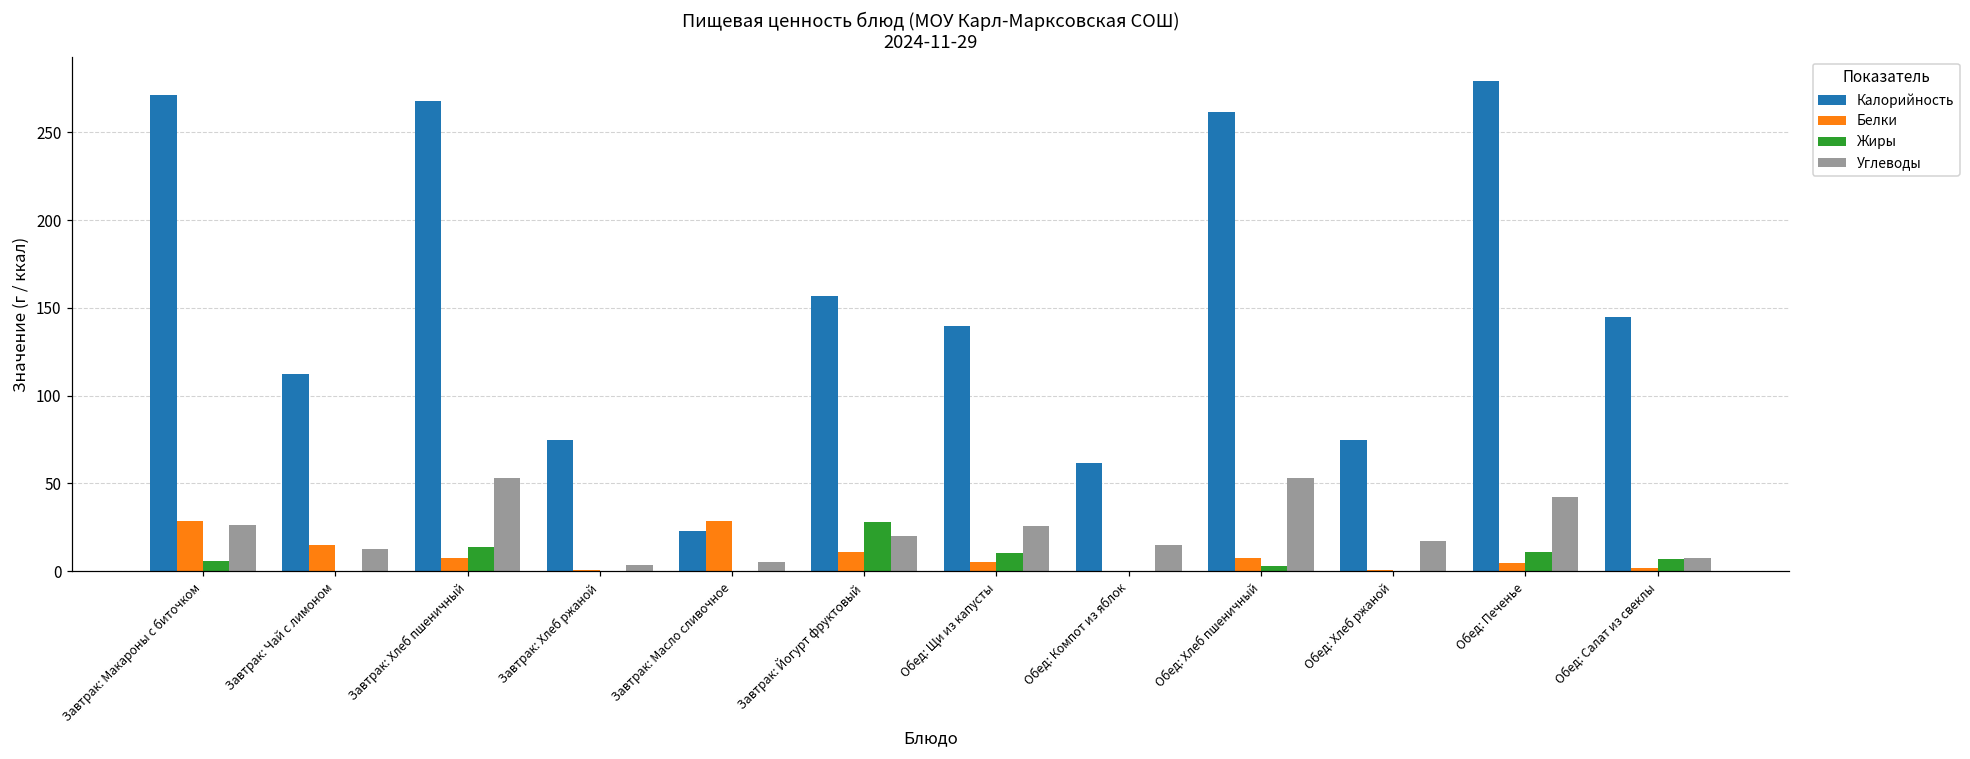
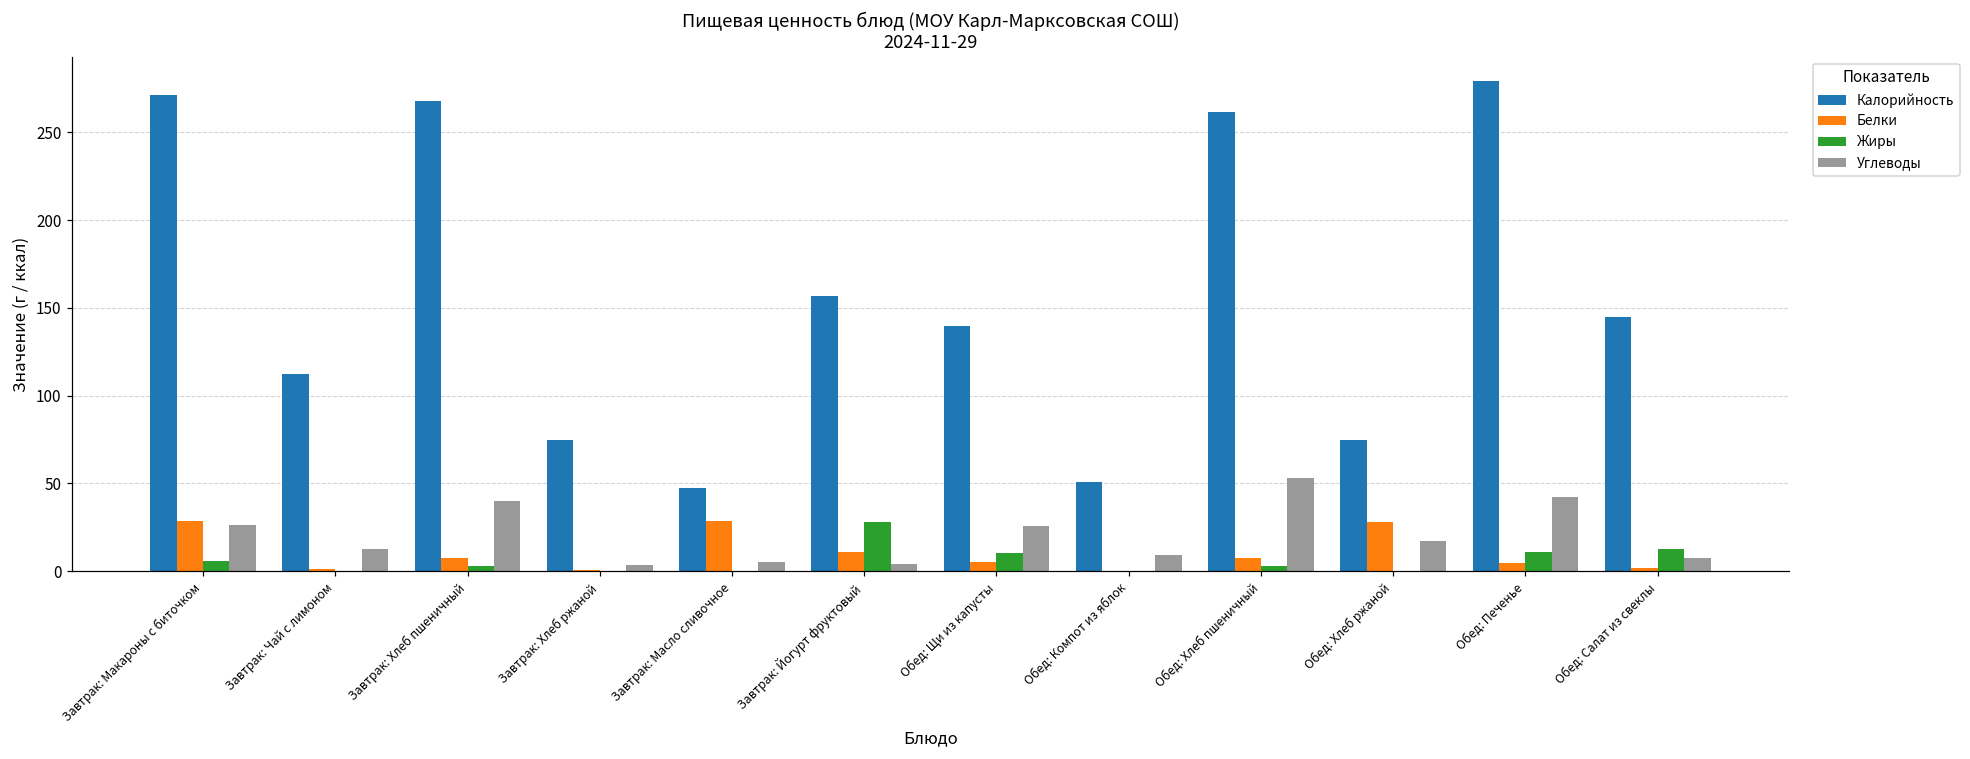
Белки, Завтрак: Чай с лимоном: 15 -> 1
Жиры, Завтрак: Хлеб пшеничный: 14 -> 3
Углеводы, Завтрак: Хлеб пшеничный: 53 -> 40
Калорийность, Завтрак: Масло сливочное: 23 -> 47
Углеводы, Завтрак: Йогурт фруктовый: 20 -> 4
Калорийность, Обед: Компот из яблок: 62 -> 51
Углеводы, Обед: Компот из яблок: 15 -> 9
Белки, Обед: Хлеб ржаной: 1 -> 28
Жиры, Обед: Салат из свеклы: 7 -> 12
